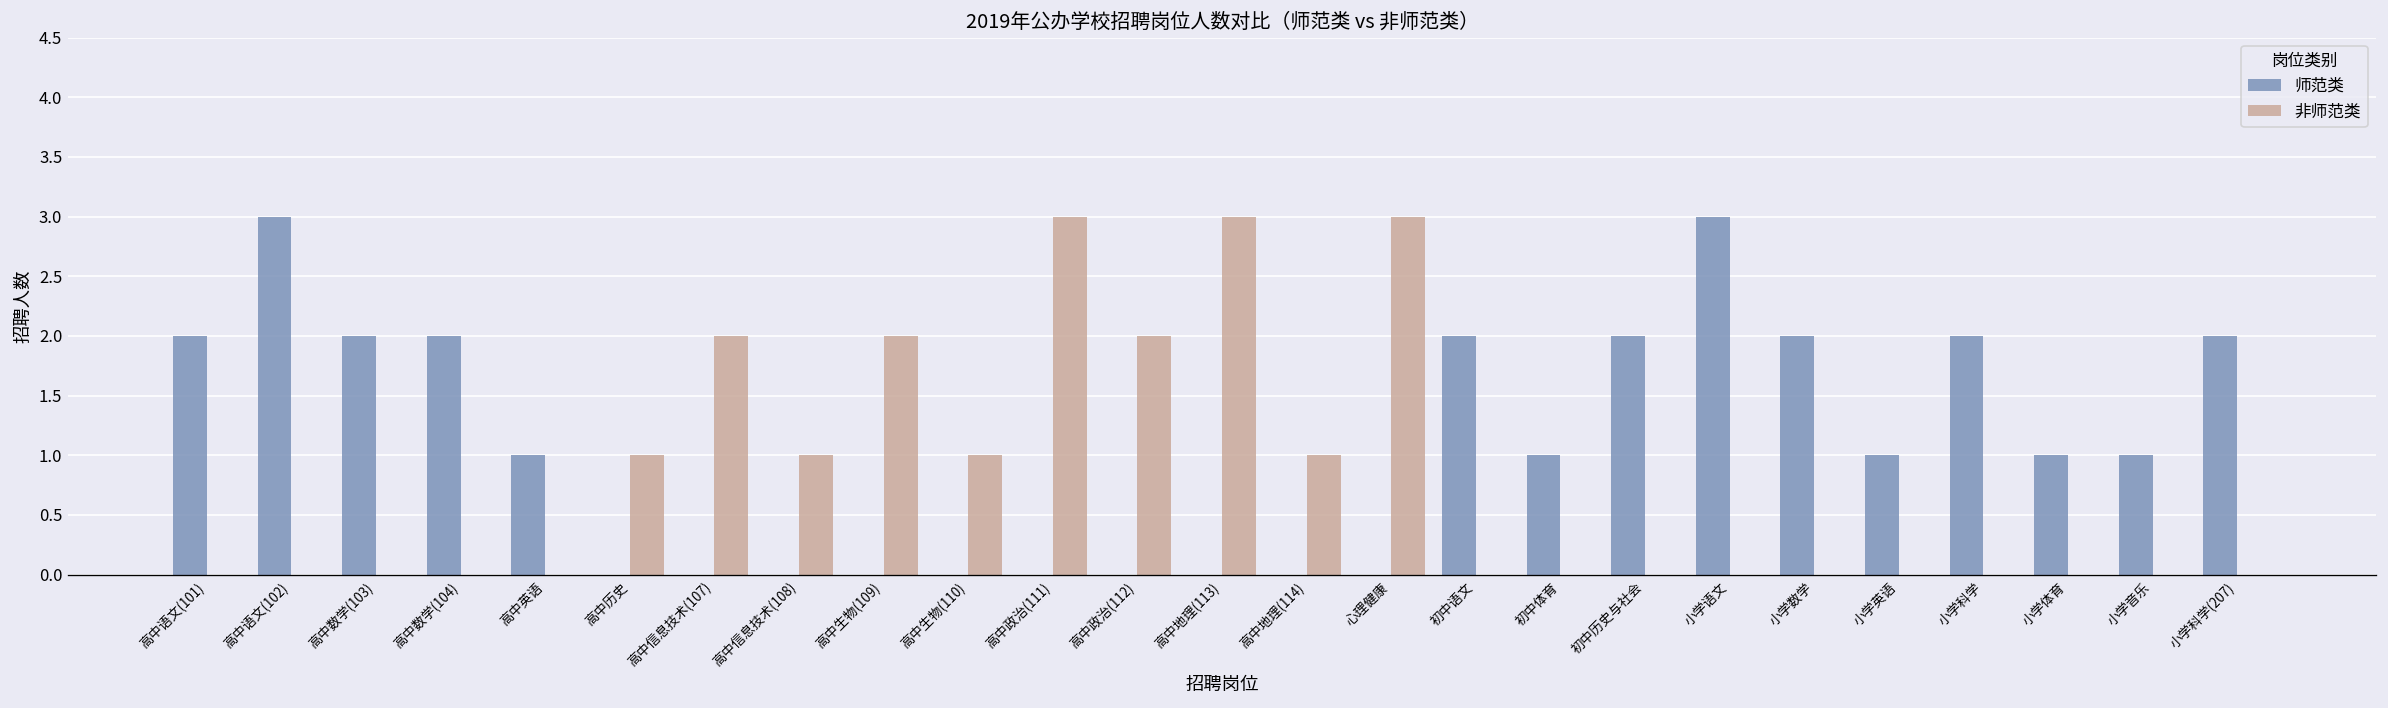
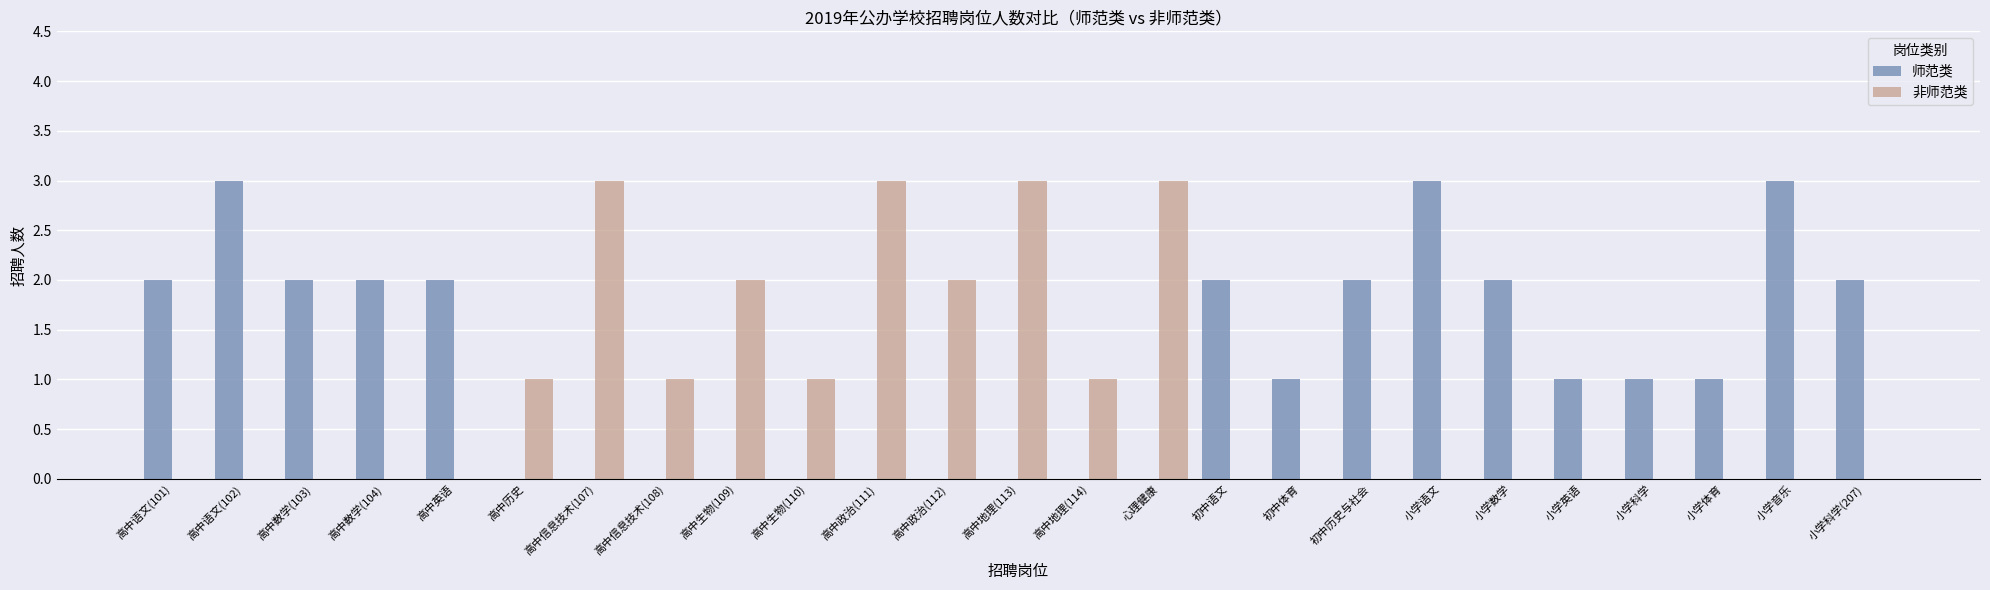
师范类, 高中英语: 1 -> 2
非师范类, 高中信息技术(107): 2 -> 3
师范类, 小学科学: 2 -> 1
师范类, 小学音乐: 1 -> 3
